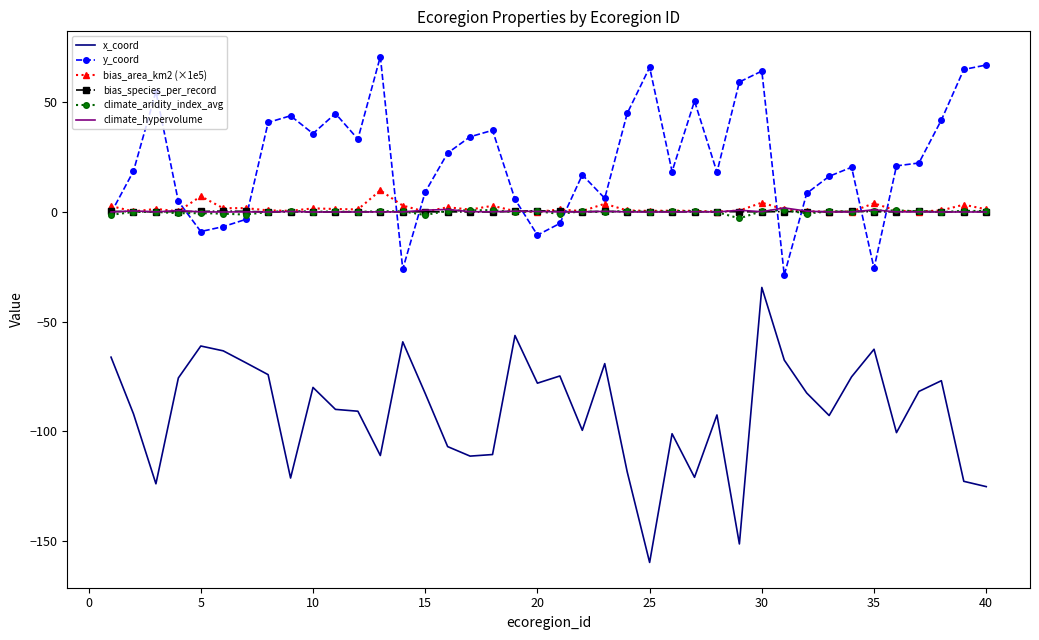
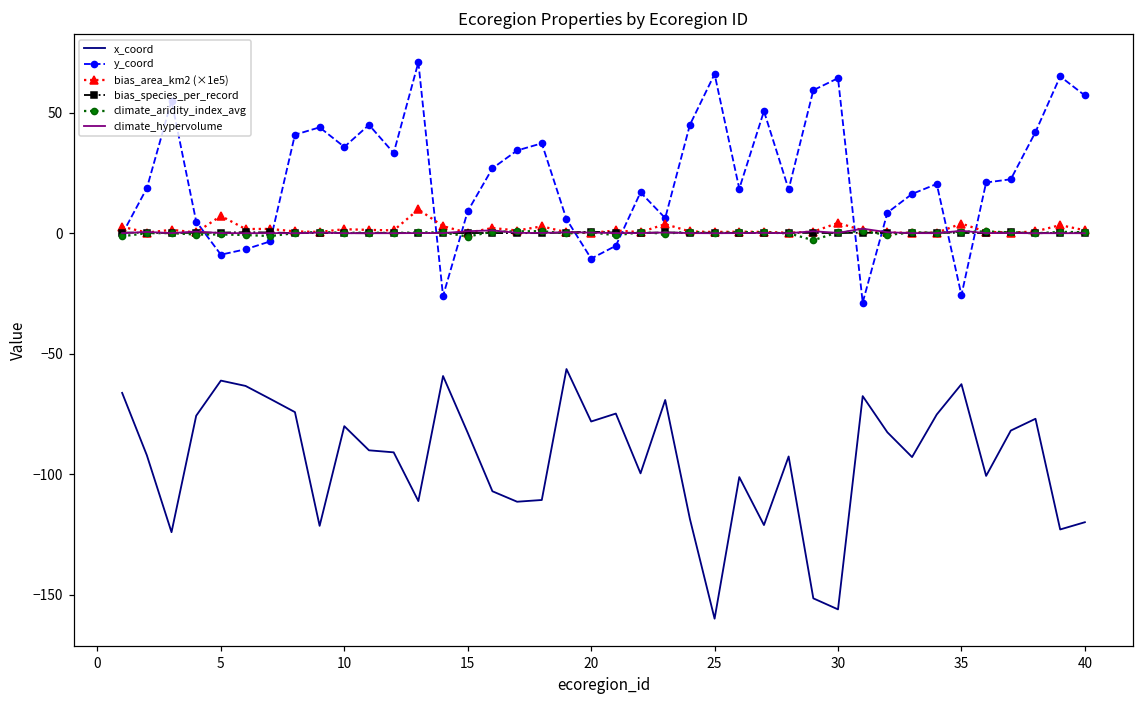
x_coord, 30: -34 -> -156
x_coord, 40: -125 -> -120
y_coord, 40: 67 -> 57
